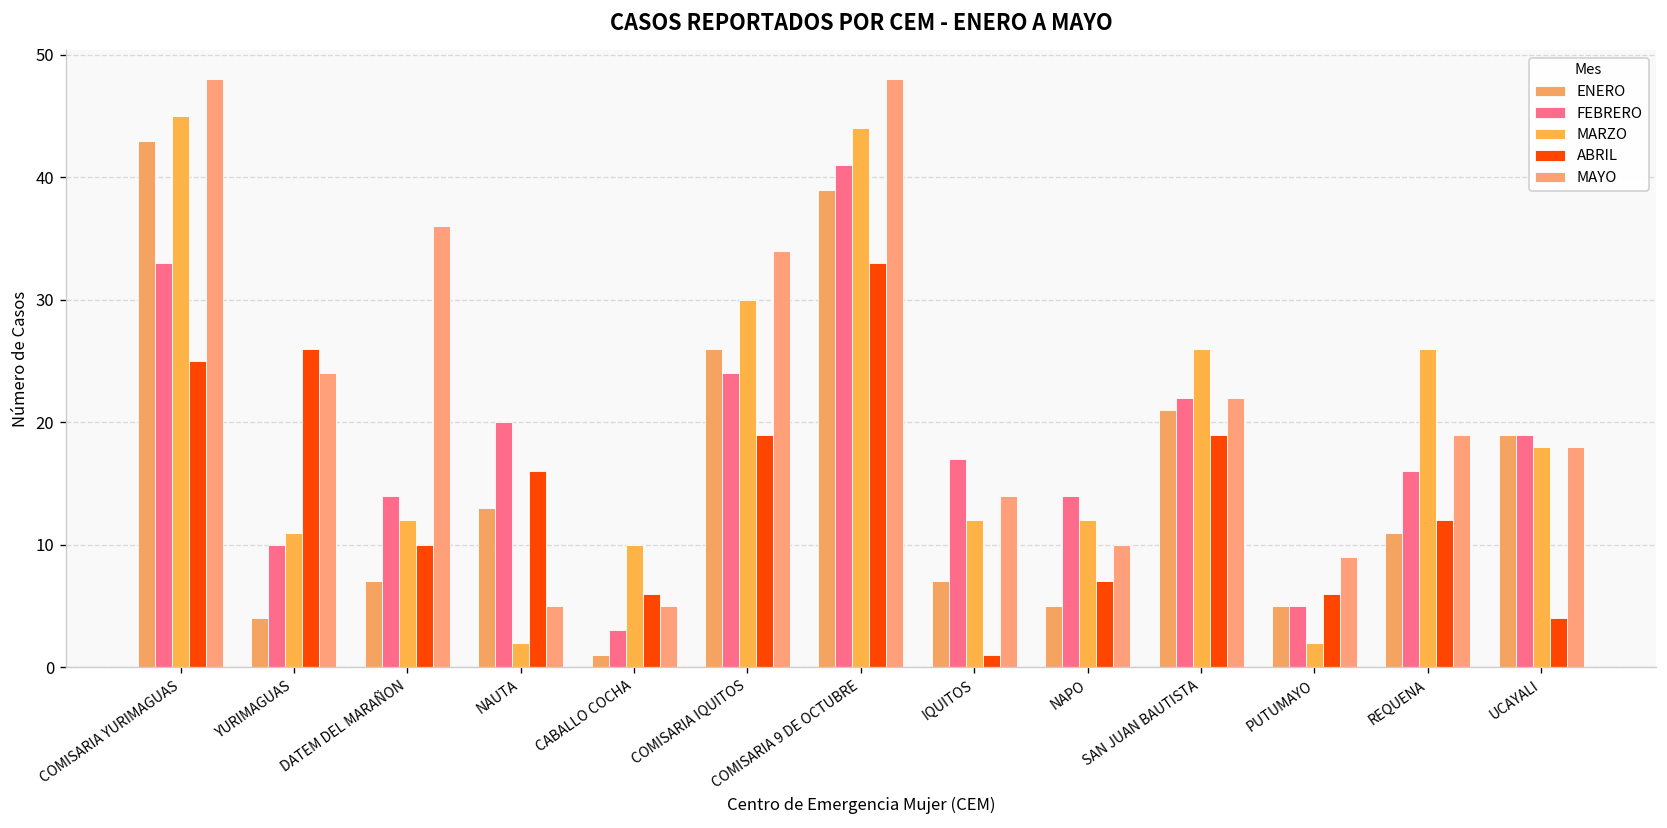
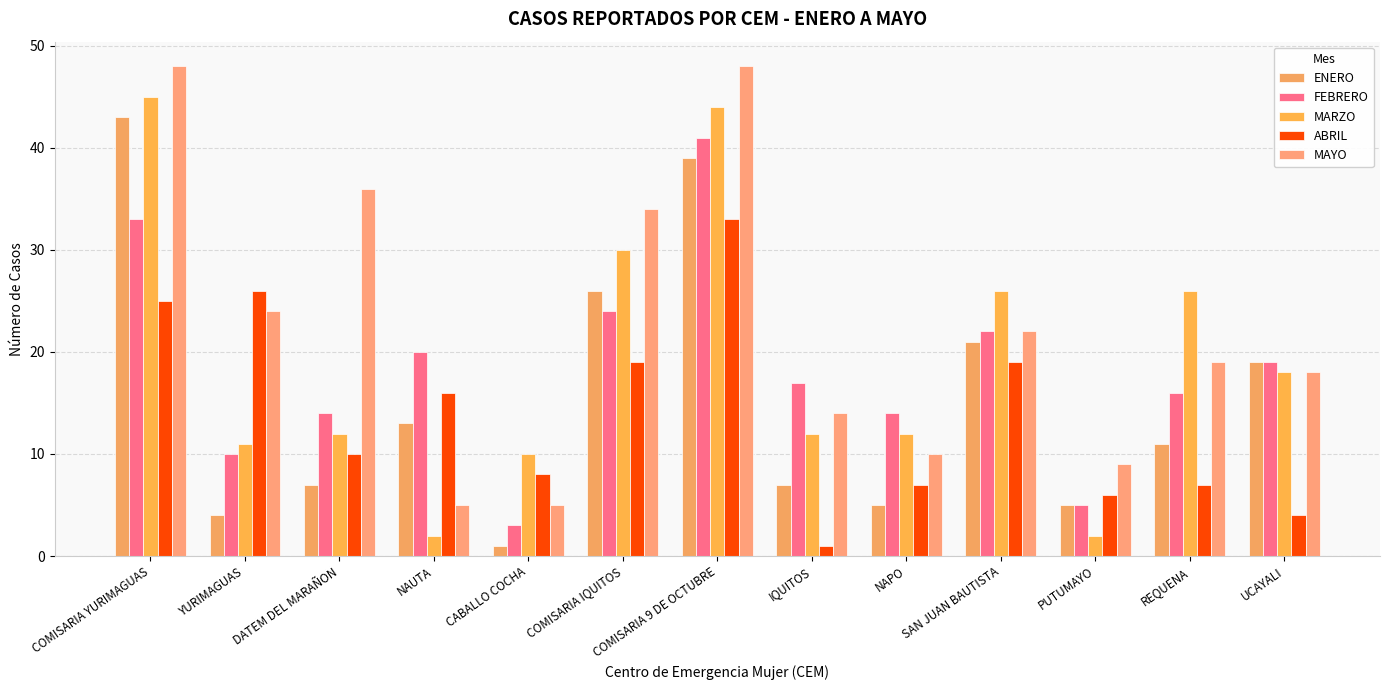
ABRIL, CABALLO COCHA: 6 -> 8
ABRIL, REQUENA: 12 -> 7
